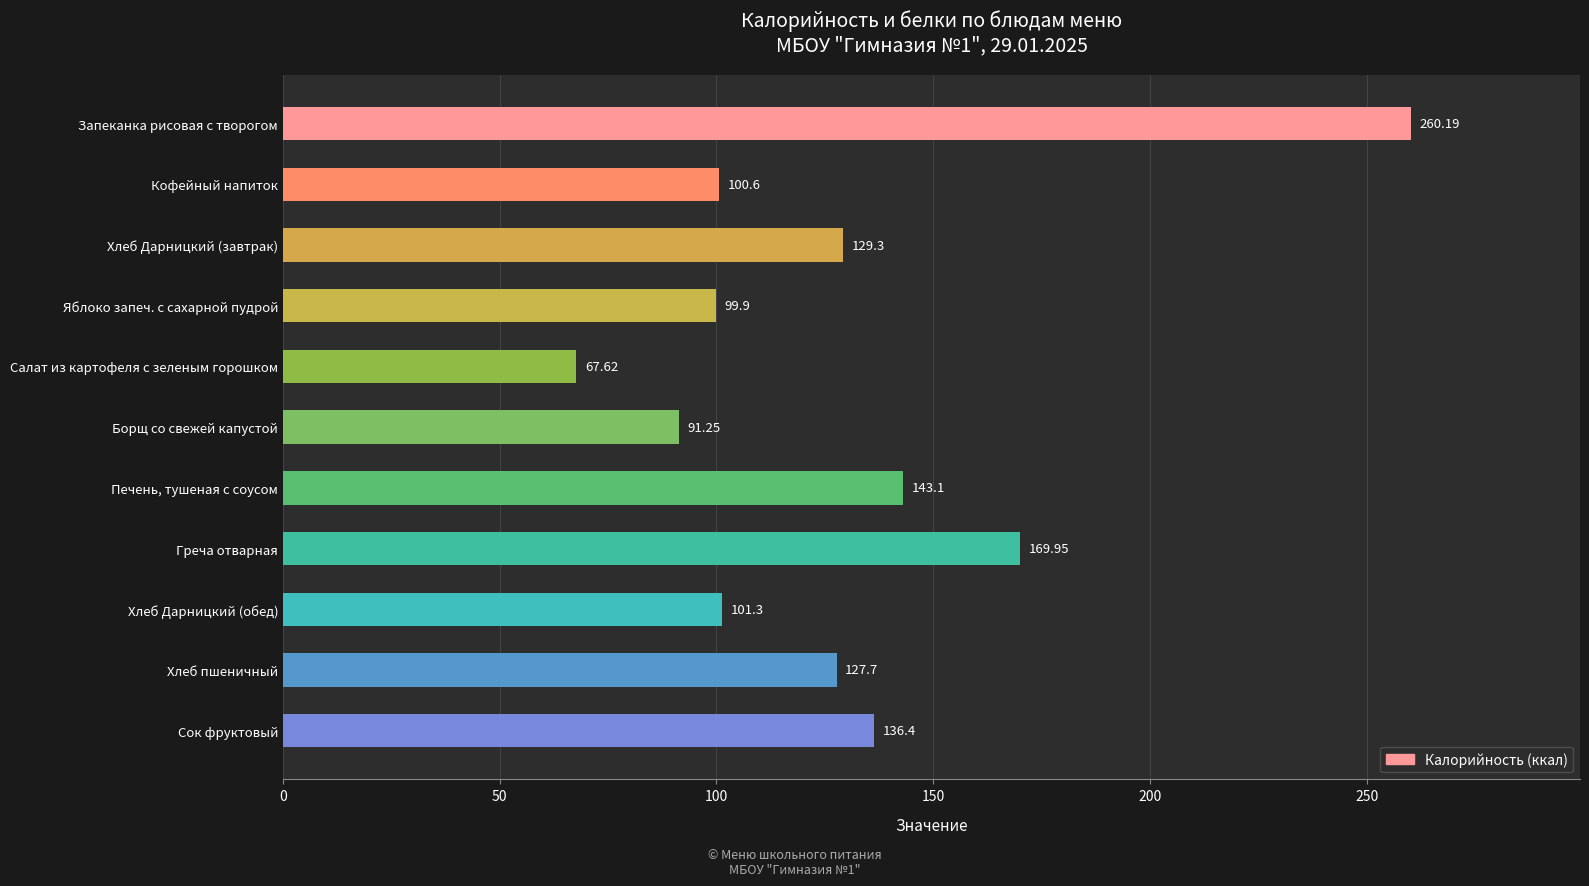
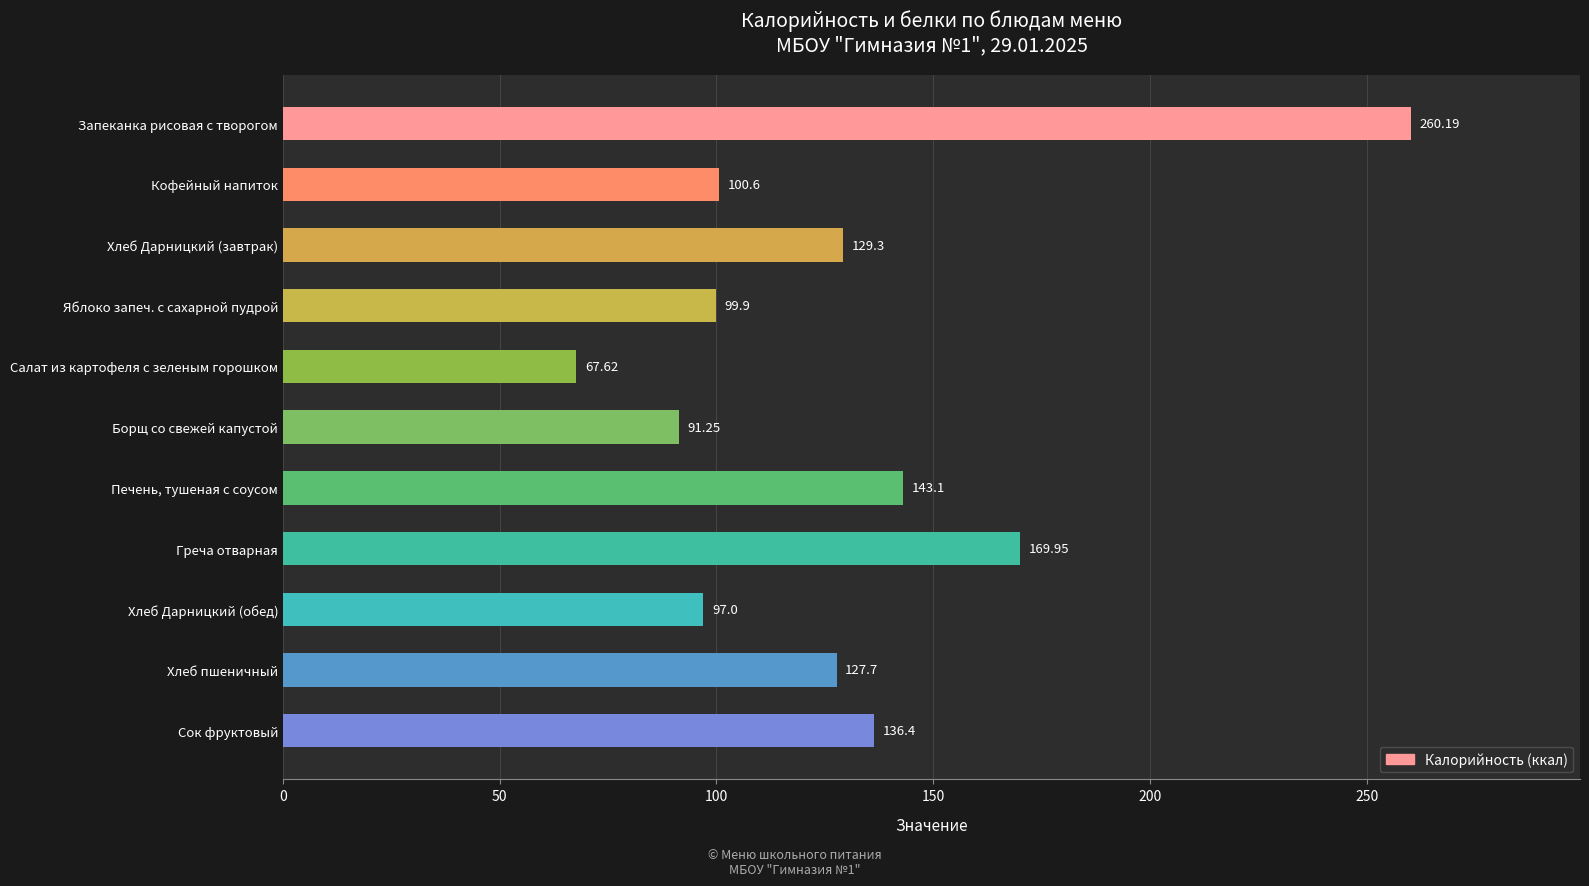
Хлеб Дарницкий (обед): 101.3 -> 97.0
